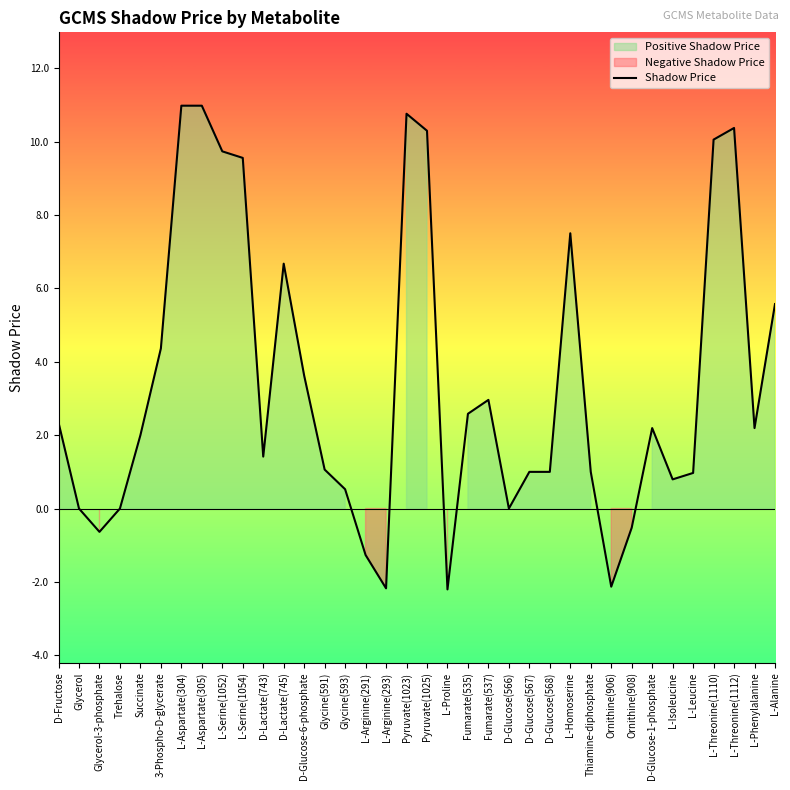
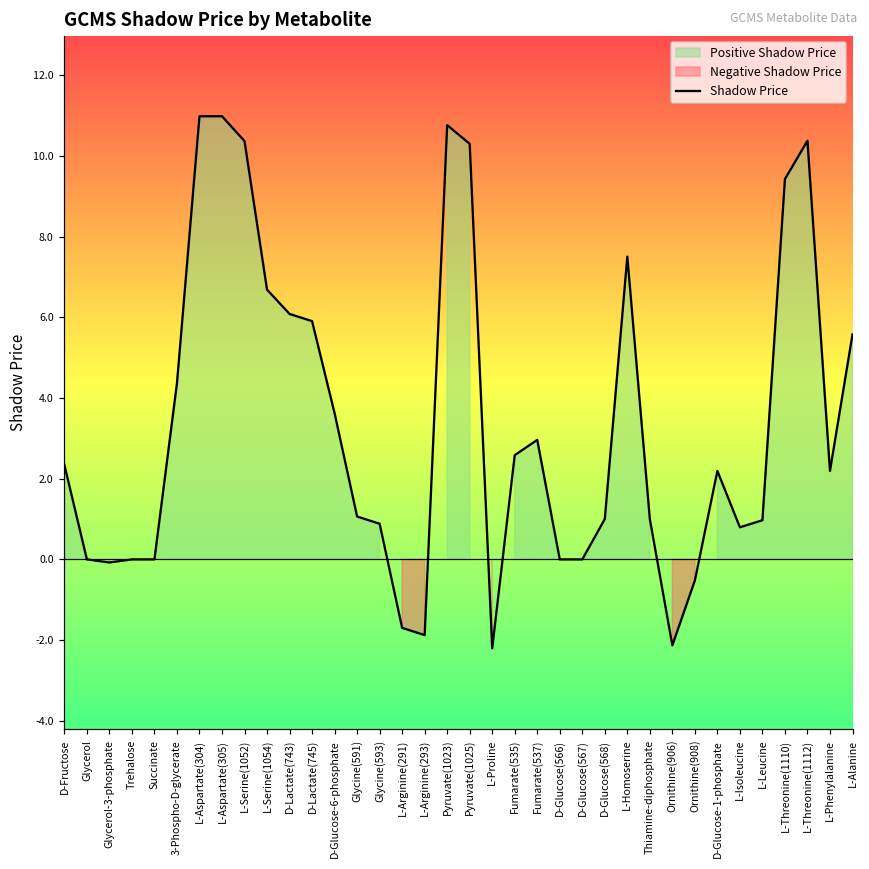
Glycerol-3-phosphate: -0.6 -> -0.1
Succinate: 2 -> 0
L-Serine(1052): 9.7 -> 10.4
L-Serine(1054): 9.6 -> 6.7
D-Lactate(743): 1.4 -> 6.1
D-Lactate(745): 6.7 -> 5.9
Glycine(593): 0.5 -> 0.9
L-Arginine(291): -1.3 -> -1.7
L-Arginine(293): -2.2 -> -1.9
D-Glucose(567): 1 -> 0
L-Threonine(1110): 10.1 -> 9.4
